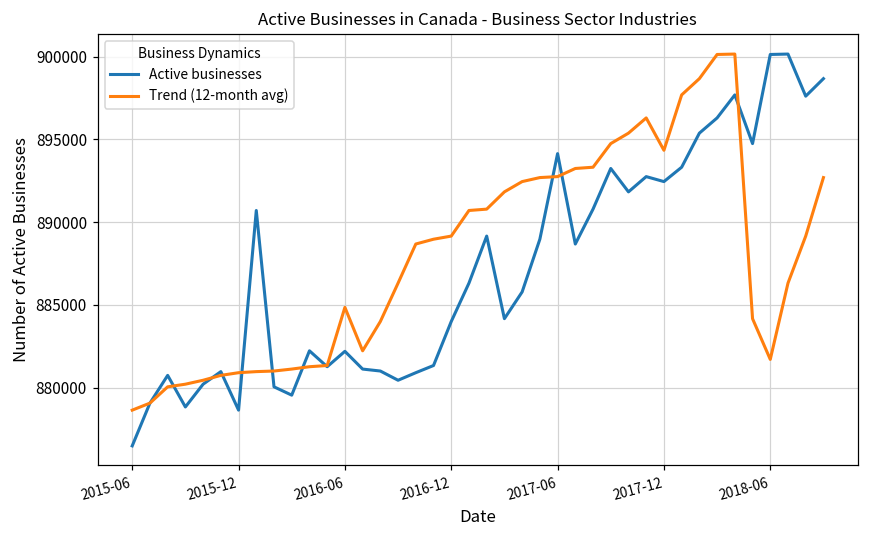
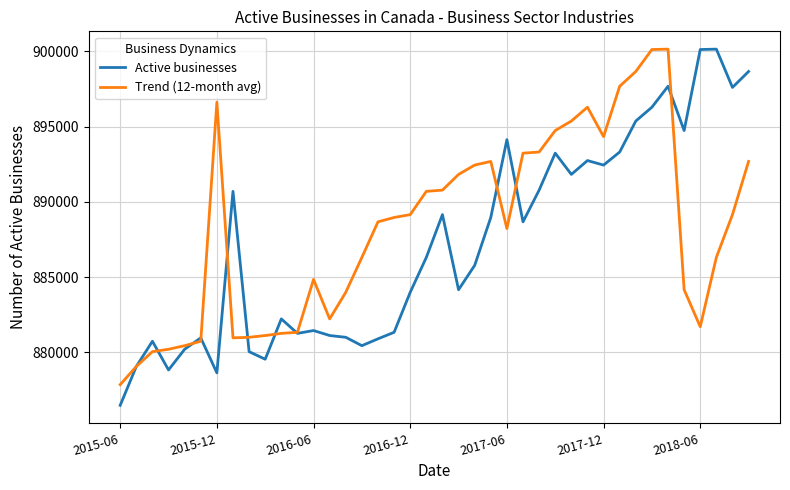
Trend (12-month avg), 2015-06: 878600 -> 877900
Trend (12-month avg), 2015-12: 880900 -> 896600
Active businesses, 2016-06: 882200 -> 881500
Trend (12-month avg), 2017-06: 892800 -> 888200
